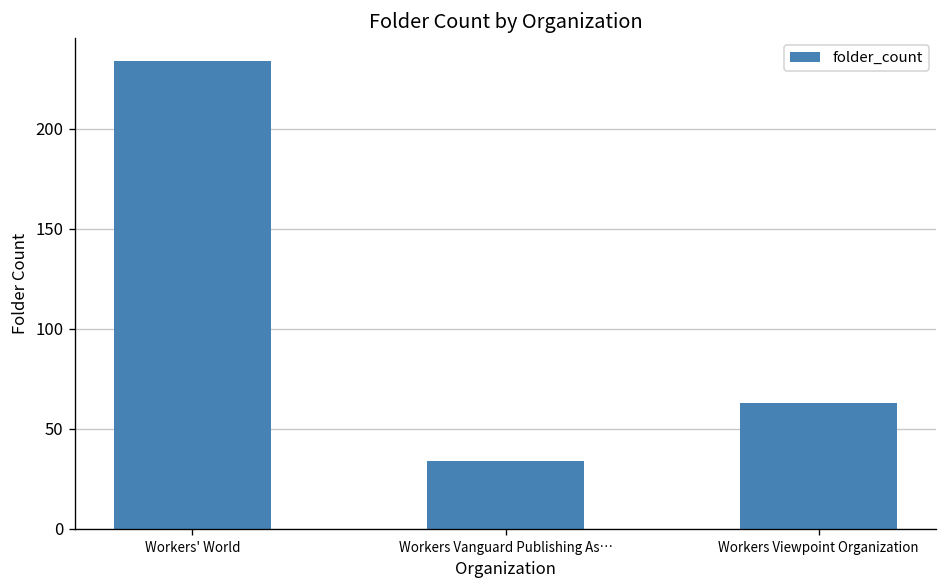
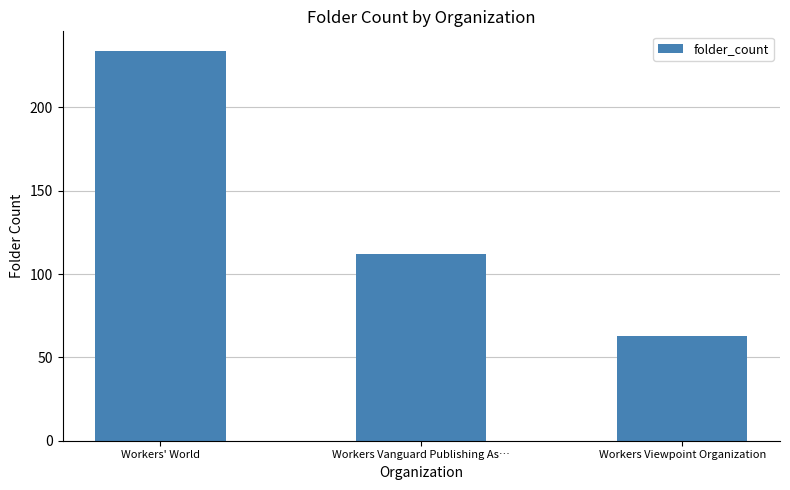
Workers Vanguard Publishing As…: 34 -> 112
